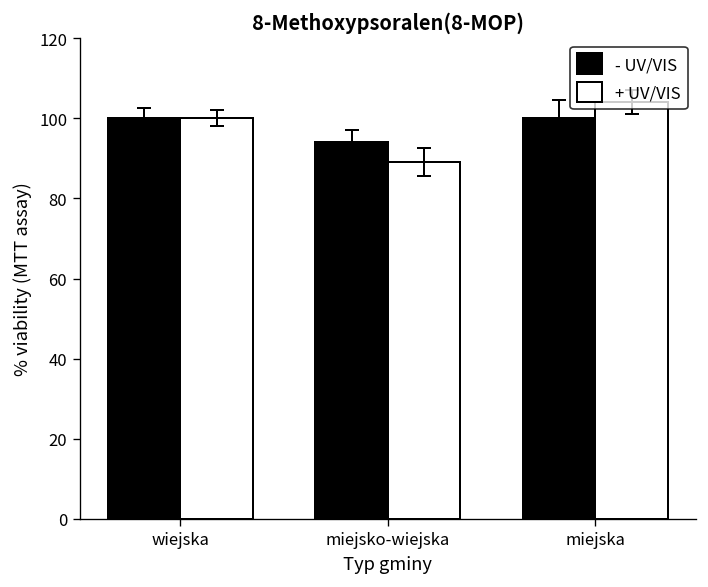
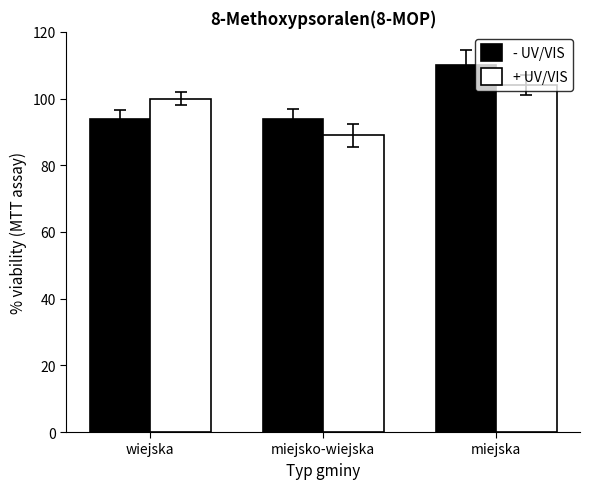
- UV/VIS, wiejska: 100 -> 94
- UV/VIS, miejska: 100 -> 110
